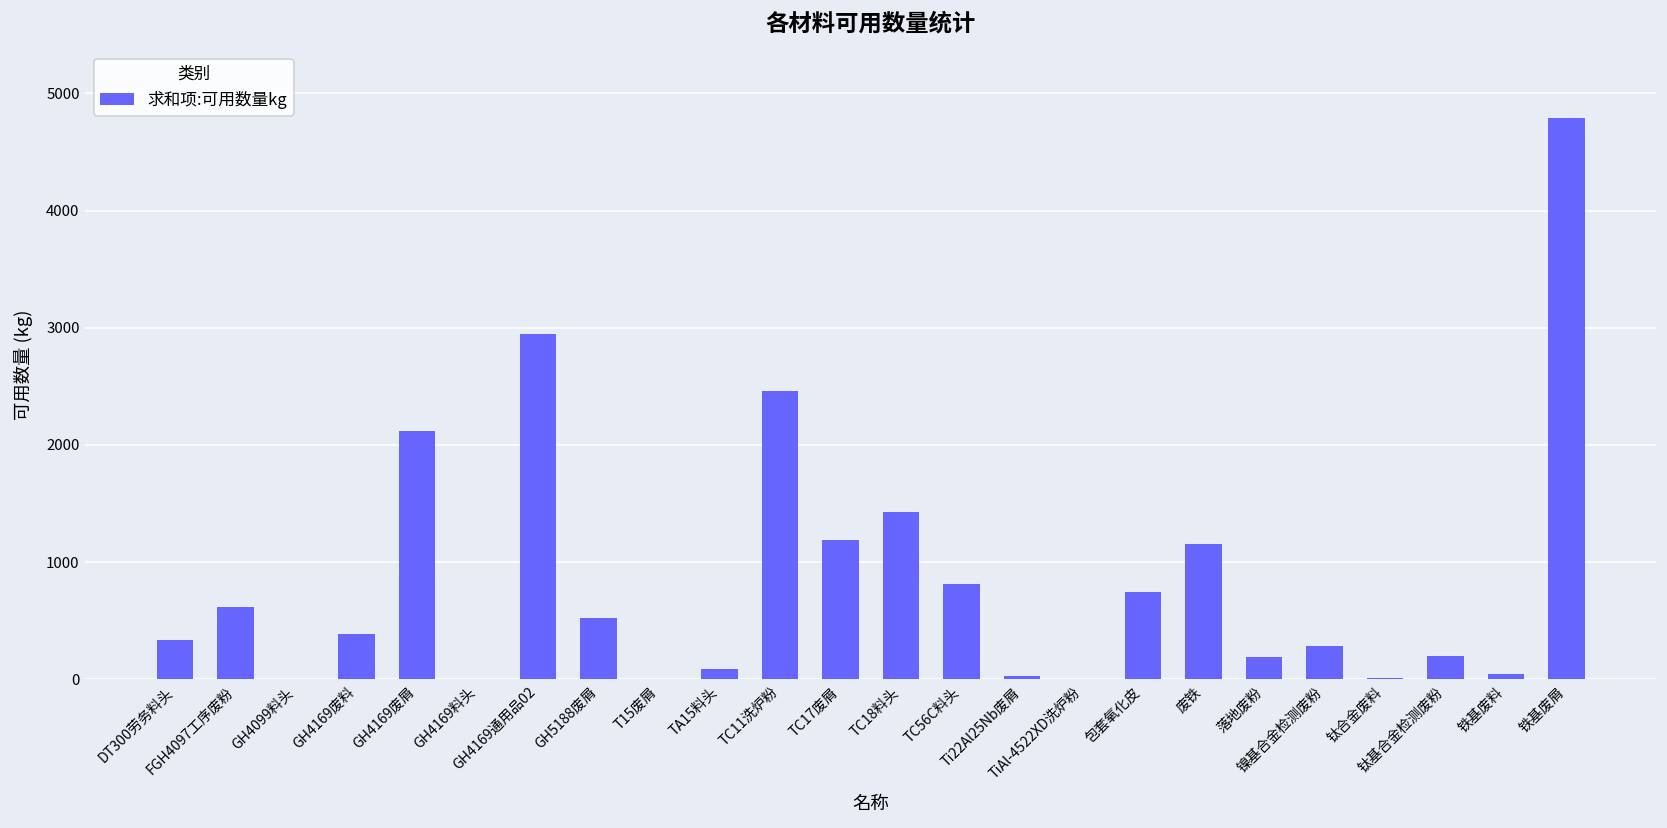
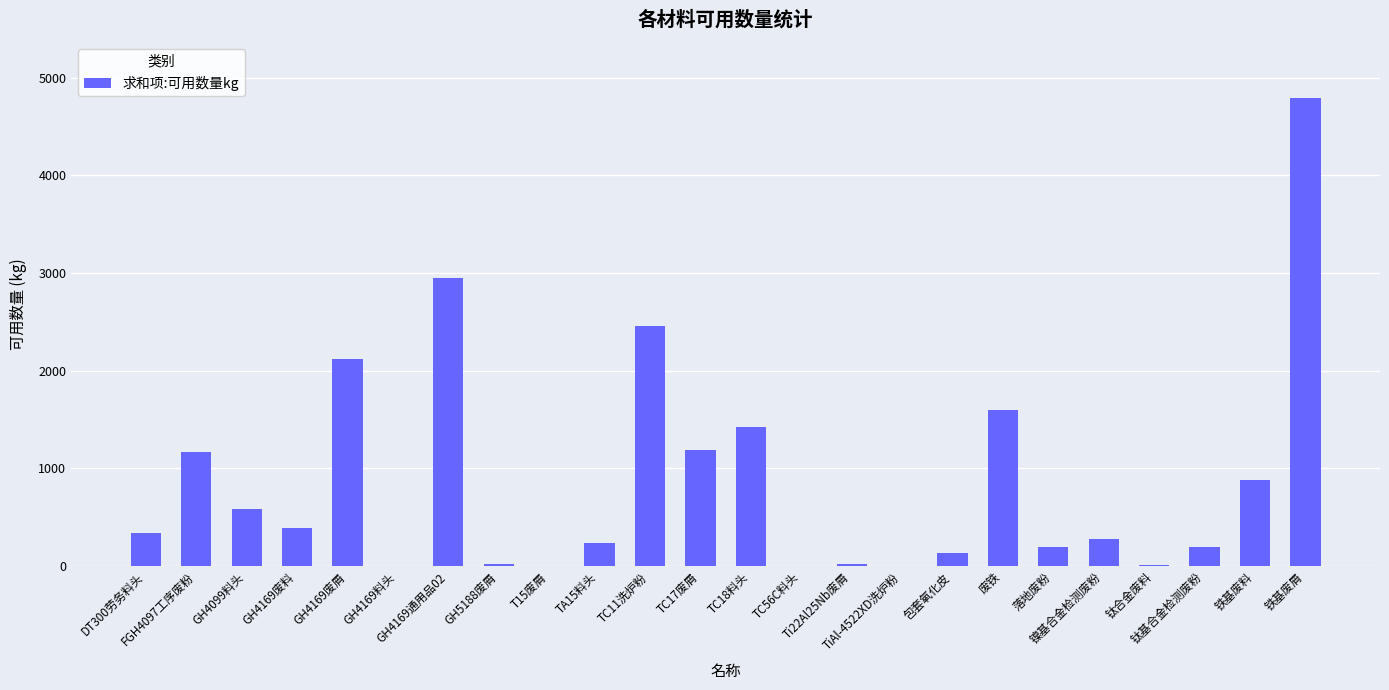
FGH4097工序废粉: 600 -> 1200
GH4099料头: 0 -> 600
GH5188废屑: 500 -> 0
TA15料头: 100 -> 200
TC56C料头: 800 -> 0
包套氧化皮: 700 -> 100
废铁: 1200 -> 1600
铁基废料: 100 -> 900
